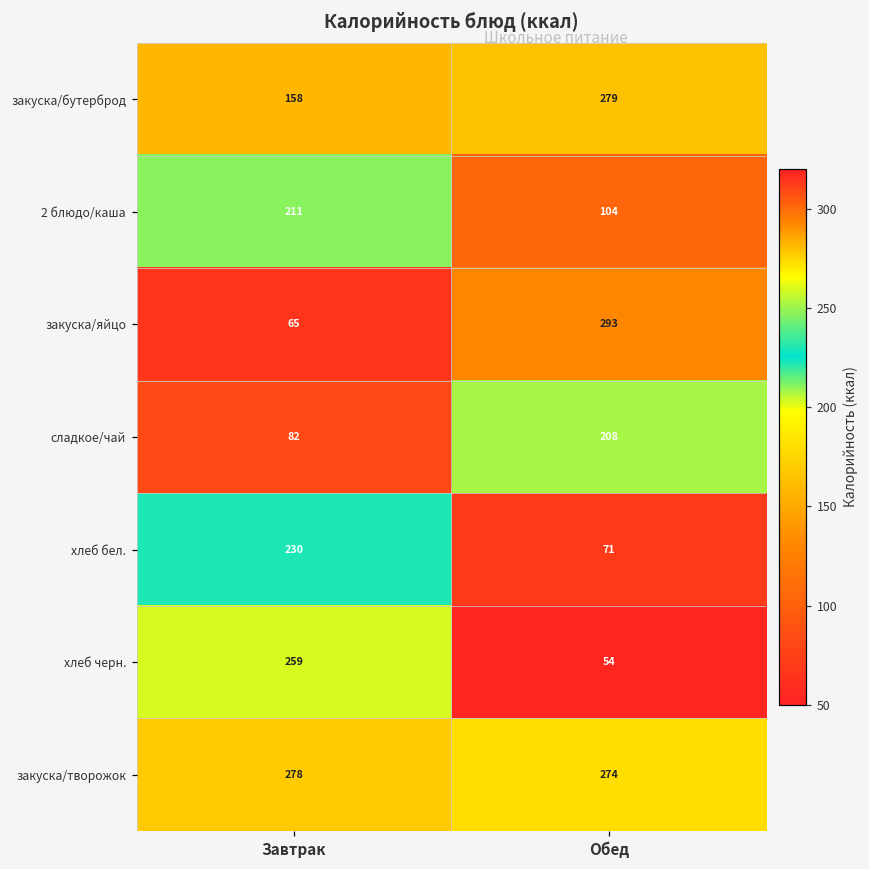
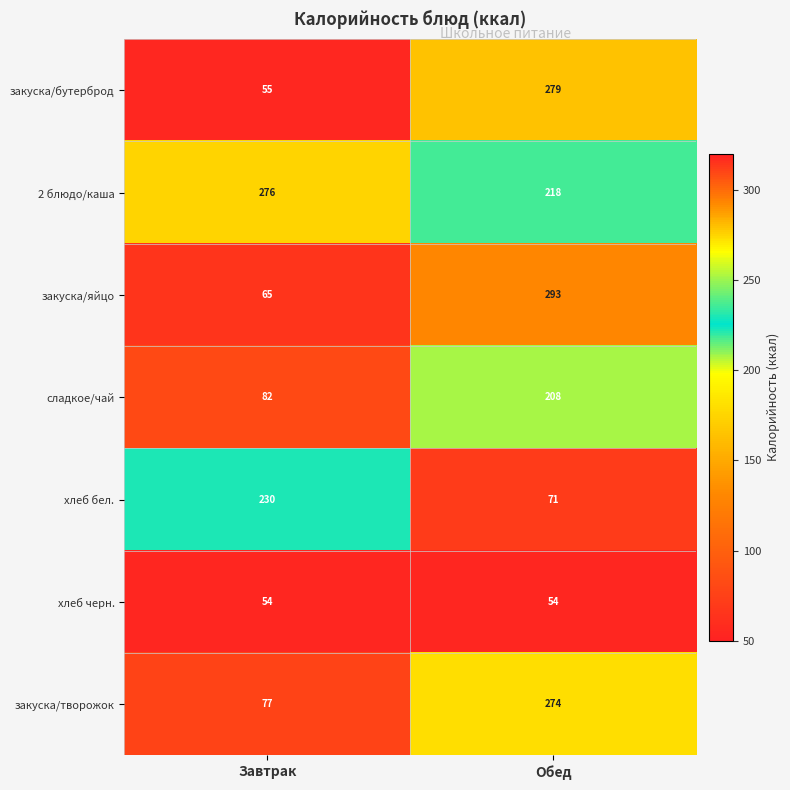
закуска/бутерброд, Завтрак: 158 -> 55
2 блюдо/каша, Завтрак: 211 -> 276
2 блюдо/каша, Обед: 104 -> 218
хлеб черн., Завтрак: 259 -> 54
закуска/творожок, Завтрак: 278 -> 77
